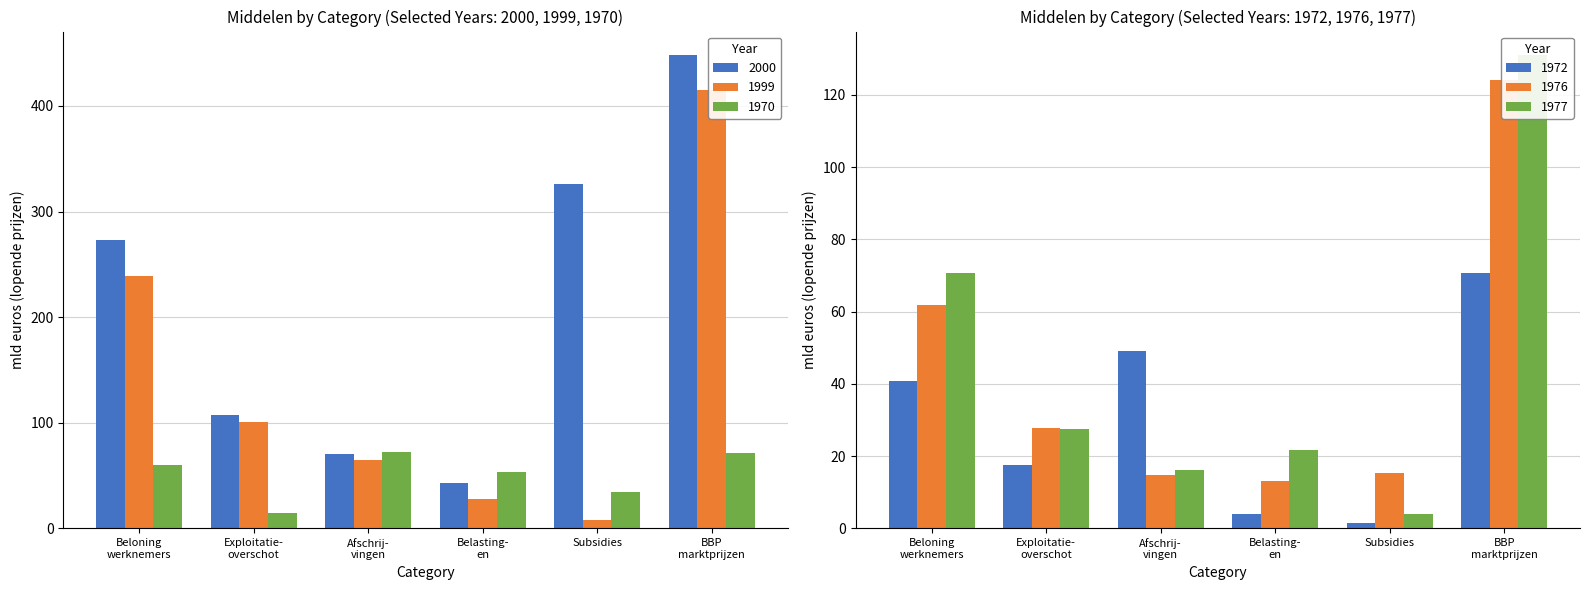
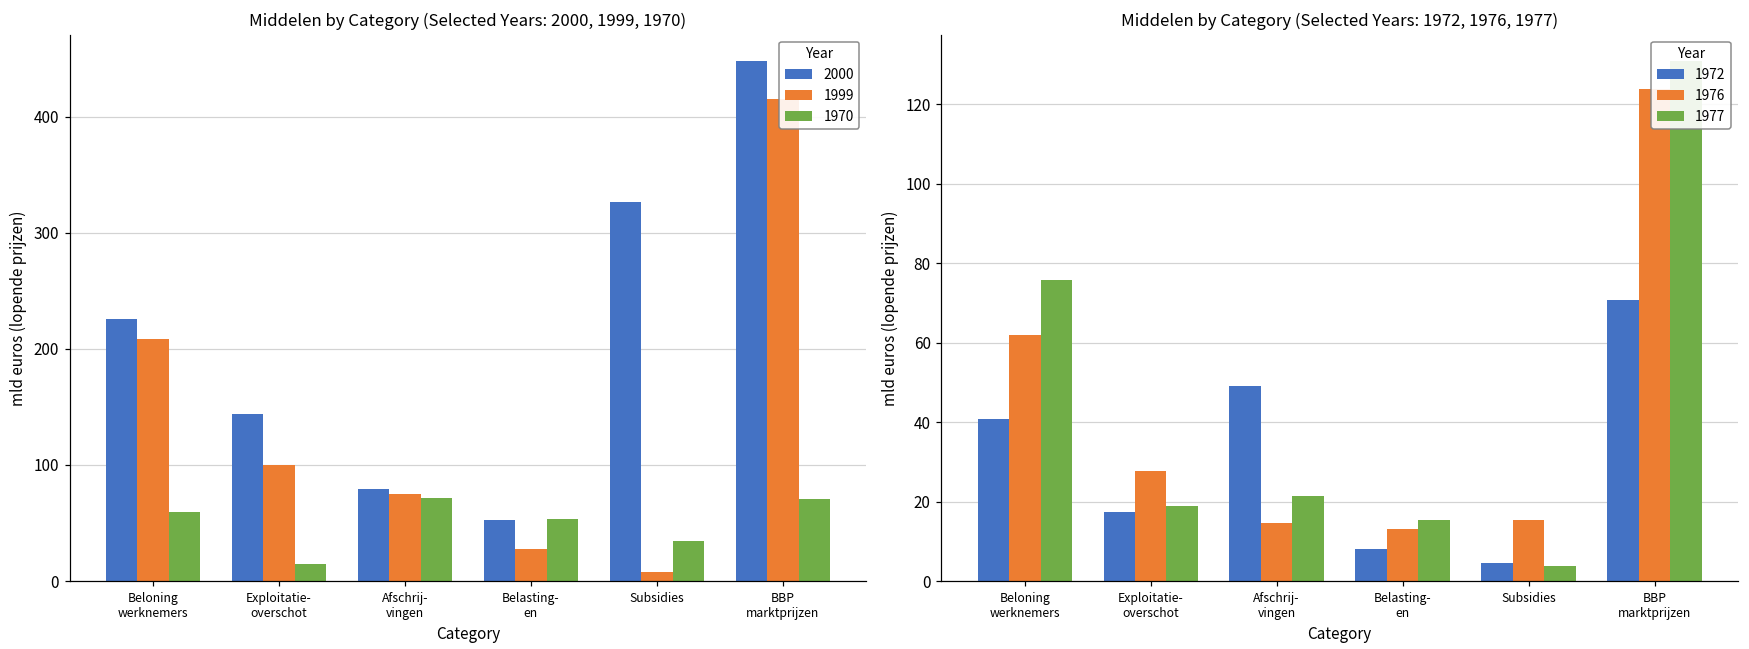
Middelen by Category (Selected Years: 2000, 1999, 1970), 2000, Beloning werknemers: 274 -> 226
Middelen by Category (Selected Years: 2000, 1999, 1970), 1999, Beloning werknemers: 239 -> 209
Middelen by Category (Selected Years: 2000, 1999, 1970), 2000, Exploitatie- overschot: 107 -> 144
Middelen by Category (Selected Years: 2000, 1999, 1970), 2000, Afschrij- vingen: 70 -> 79
Middelen by Category (Selected Years: 2000, 1999, 1970), 1999, Afschrij- vingen: 64 -> 75
Middelen by Category (Selected Years: 2000, 1999, 1970), 2000, Belasting- en: 43 -> 52
Middelen by Category (Selected Years: 1972, 1976, 1977), 1977, Beloning werknemers: 71 -> 76
Middelen by Category (Selected Years: 1972, 1976, 1977), 1977, Exploitatie- overschot: 28 -> 19
Middelen by Category (Selected Years: 1972, 1976, 1977), 1977, Afschrij- vingen: 16 -> 22
Middelen by Category (Selected Years: 1972, 1976, 1977), 1972, Belasting- en: 4 -> 8
Middelen by Category (Selected Years: 1972, 1976, 1977), 1977, Belasting- en: 22 -> 15
Middelen by Category (Selected Years: 1972, 1976, 1977), 1972, Subsidies: 1 -> 5
